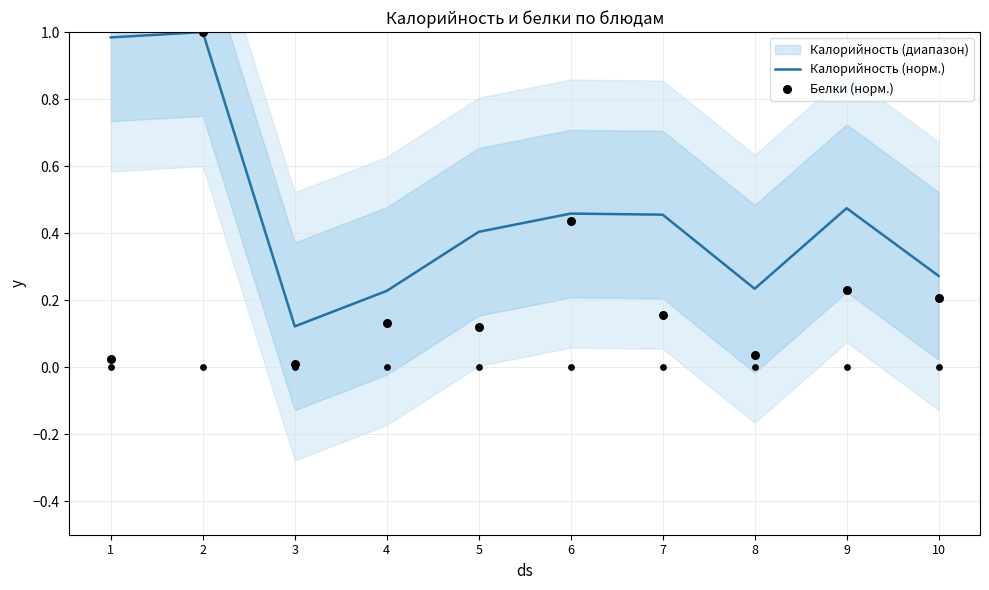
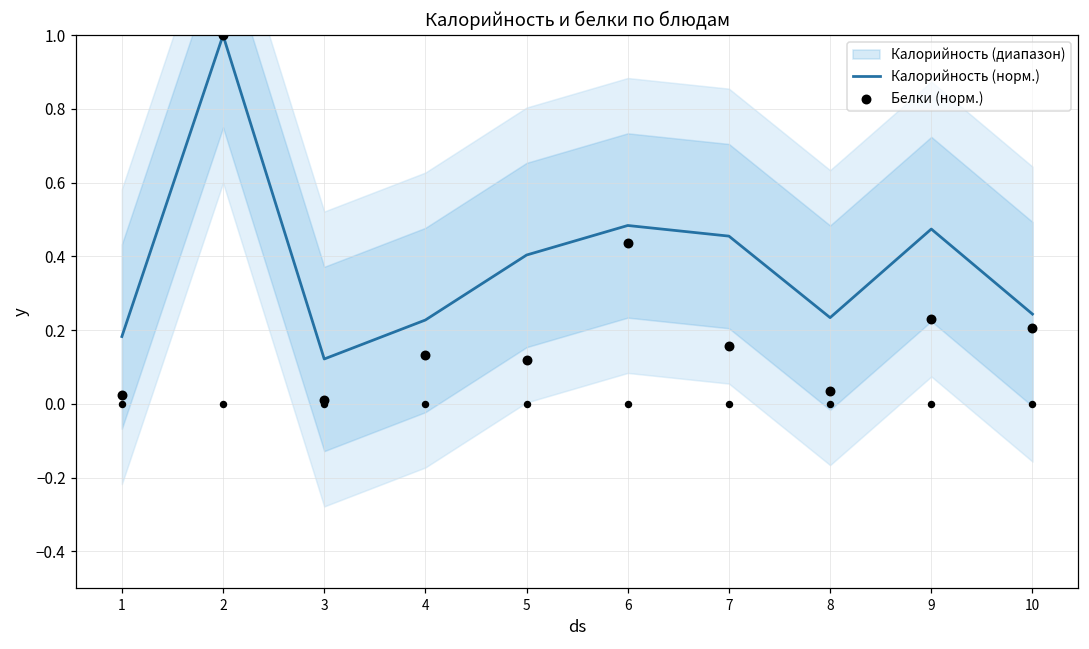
Калорийность (норм.), 1: 0.98 -> 0.18
Калорийность (норм.), 6: 0.46 -> 0.48
Калорийность (норм.), 10: 0.27 -> 0.24
